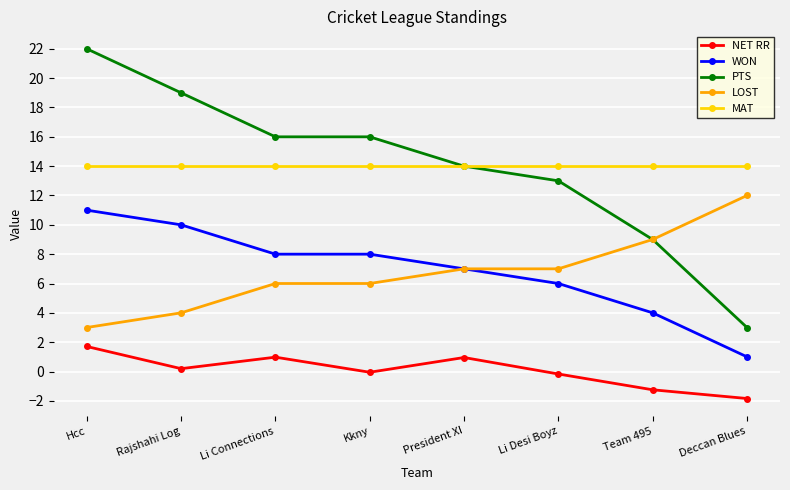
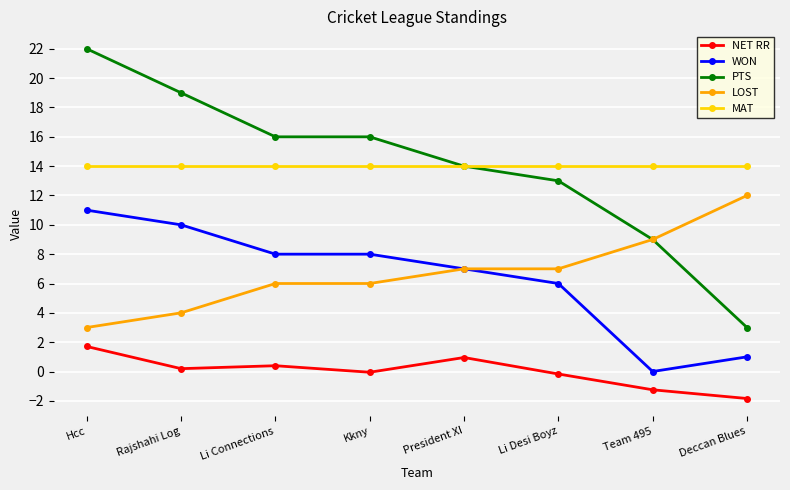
NET RR, Li Connections: 1.0 -> 0.4
WON, Team 495: 4 -> 0
